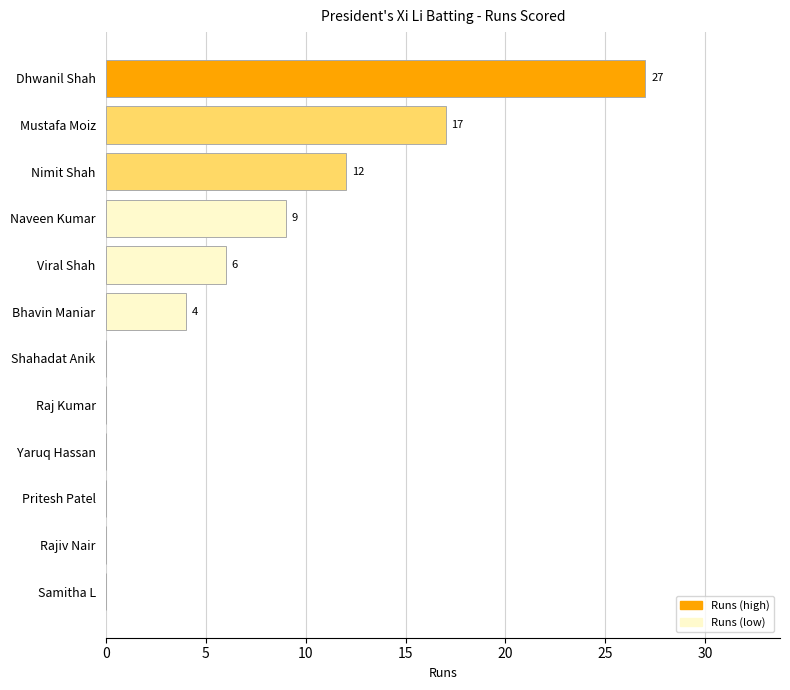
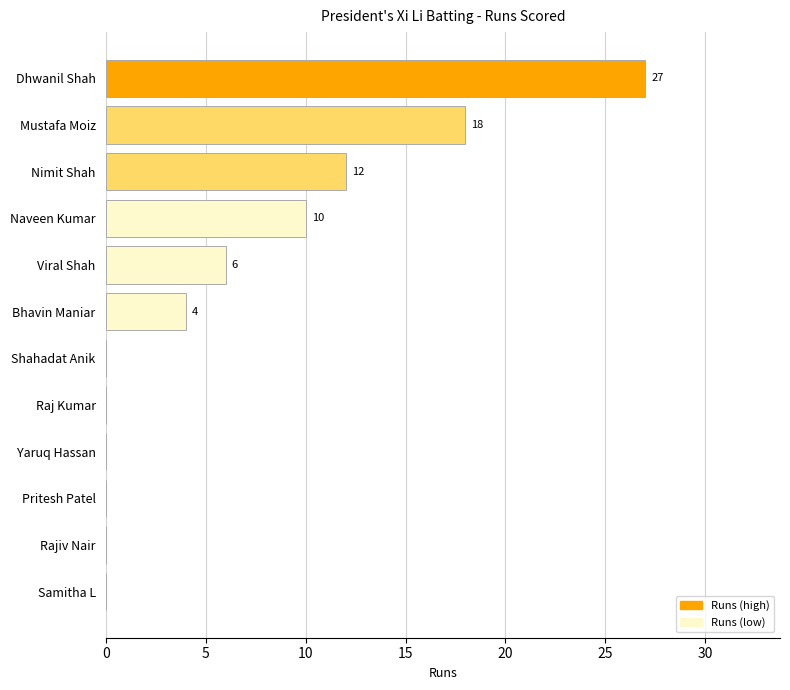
Mustafa Moiz: 17 -> 18
Naveen Kumar: 9 -> 10
